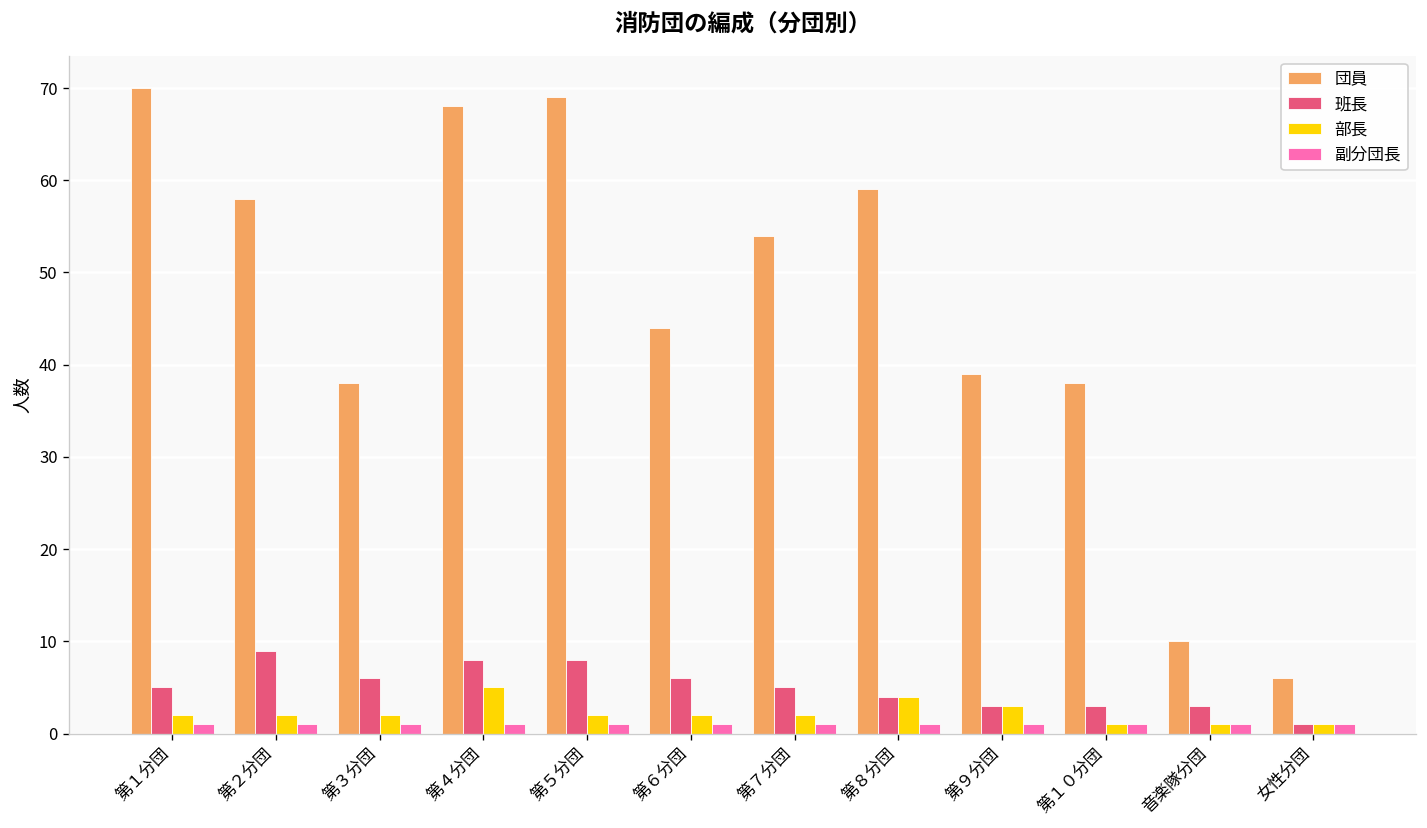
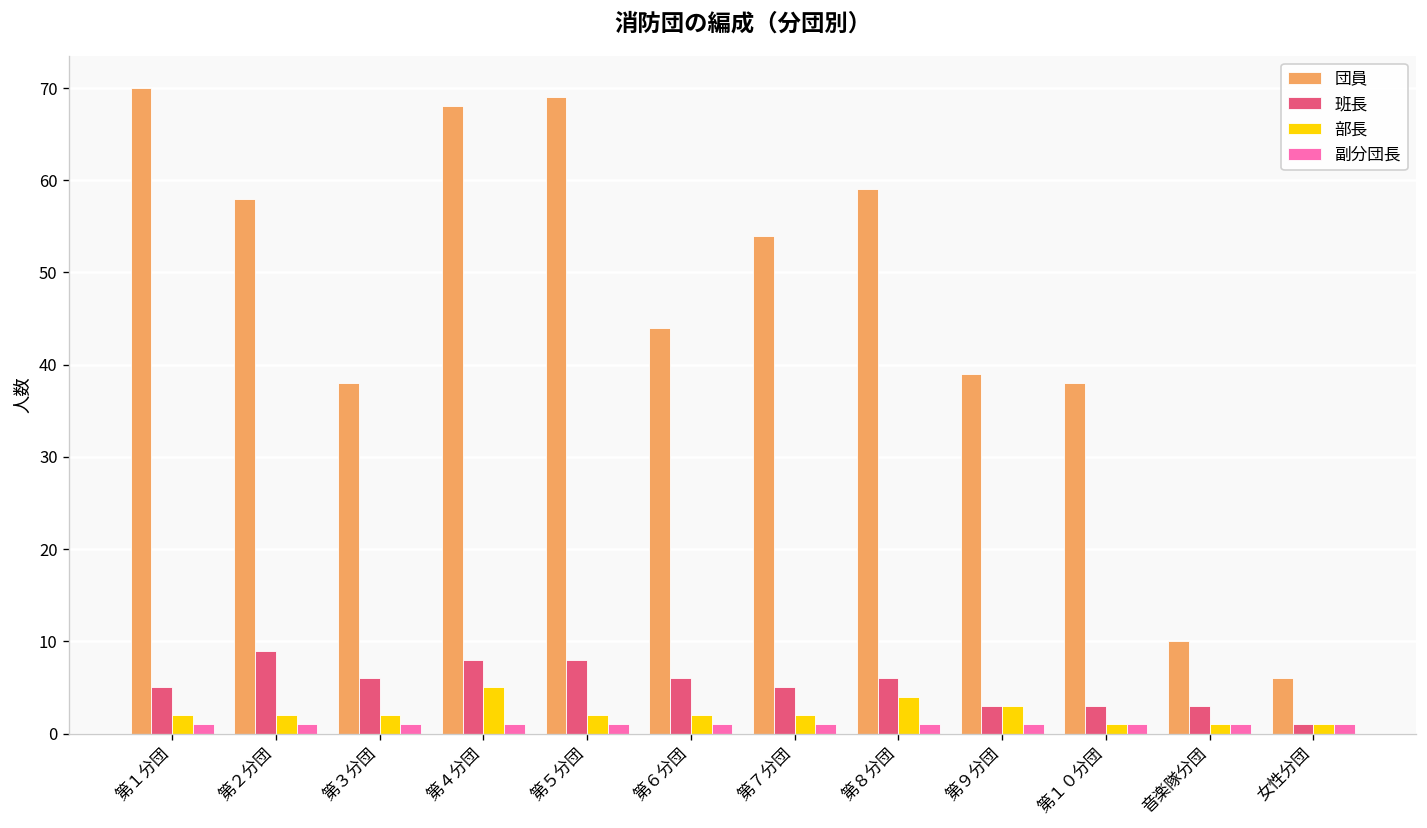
班長, 第８分団: 4 -> 6
